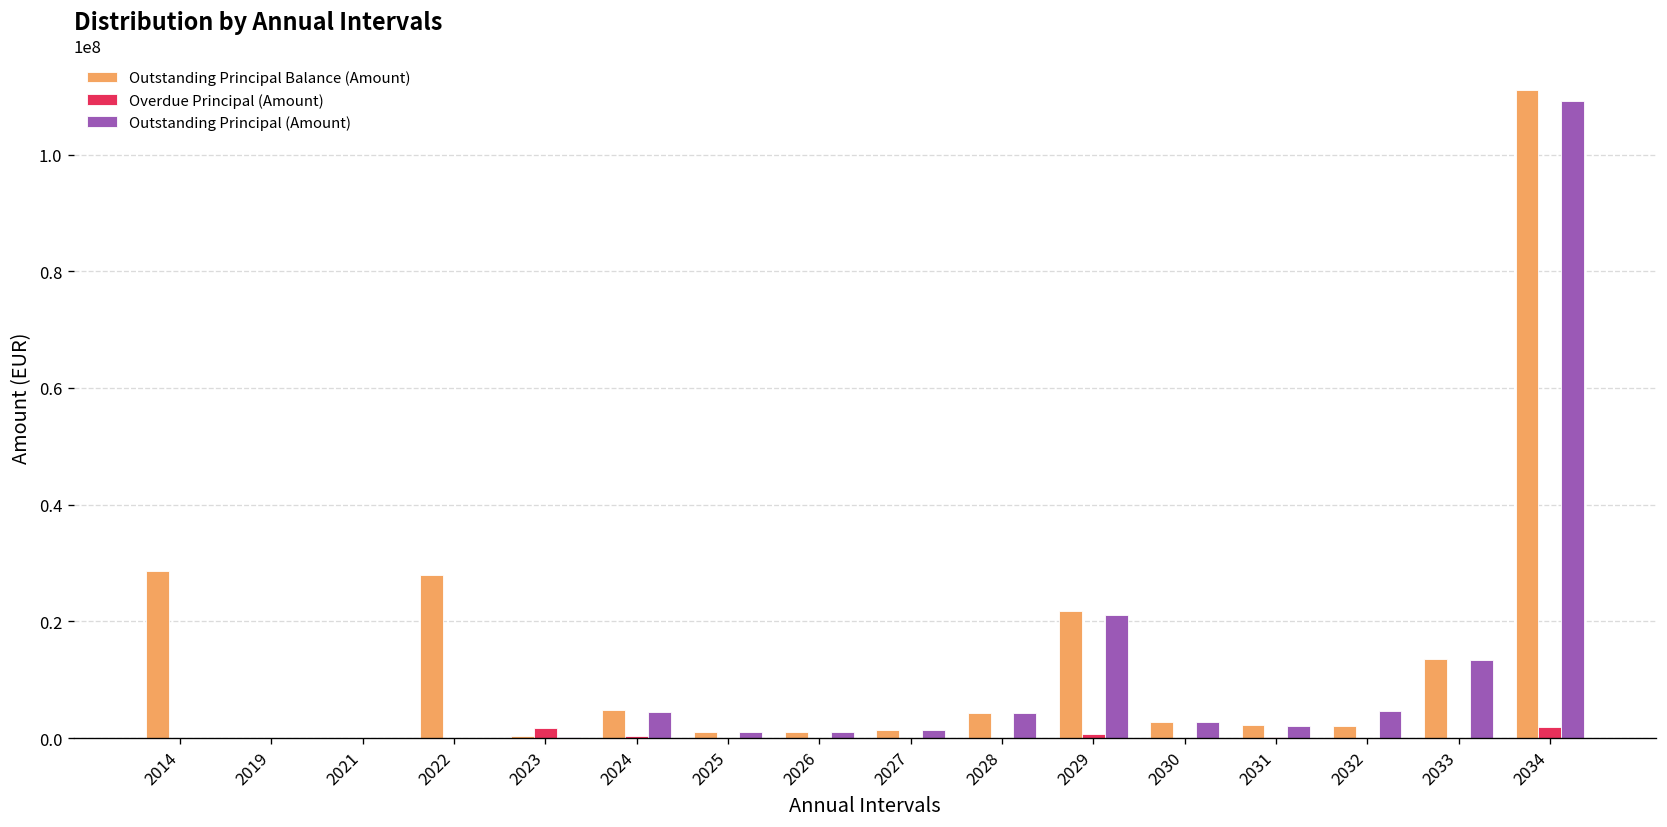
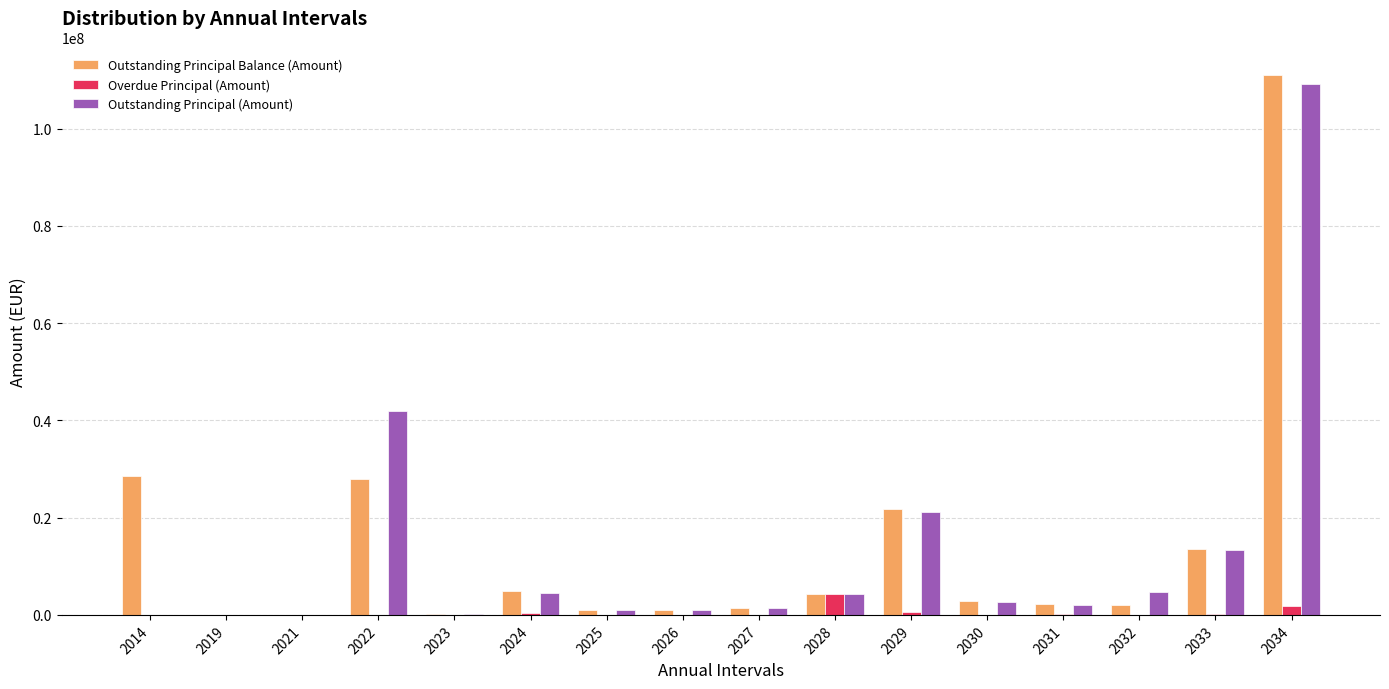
Outstanding Principal (Amount), 2022: 0 -> 42000000
Overdue Principal (Amount), 2023: 2000000 -> 0
Overdue Principal (Amount), 2028: 0 -> 4000000
